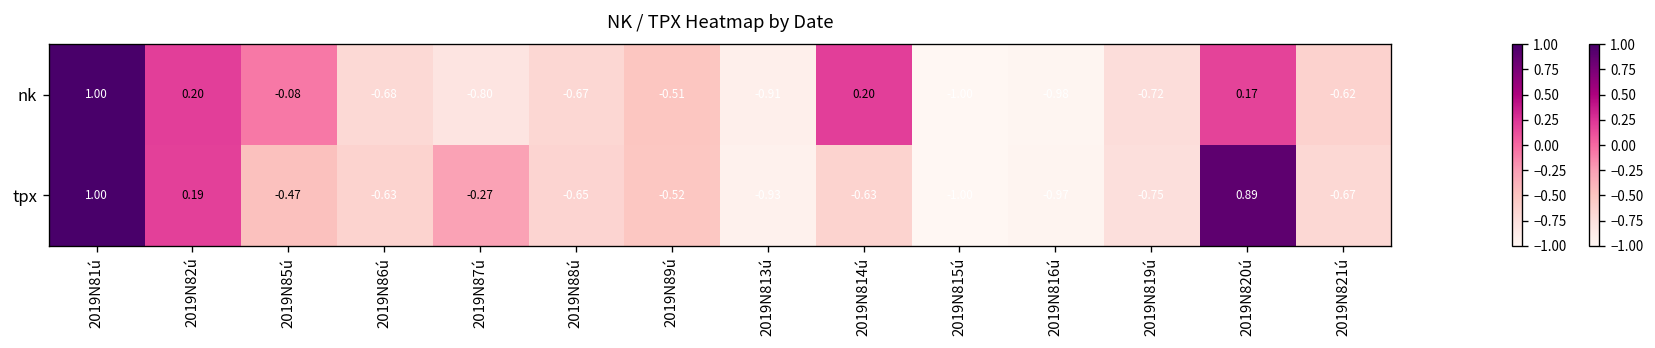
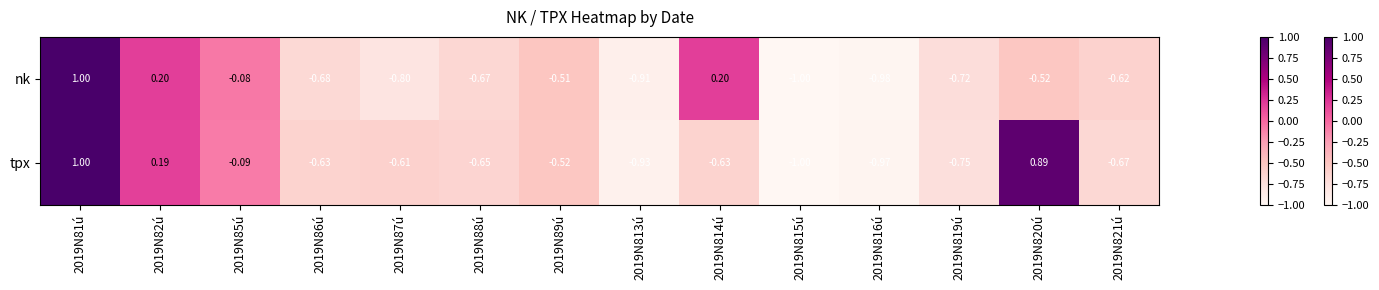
nk, 2019N820ú: 0.17 -> -0.52
tpx, 2019N85ú: -0.47 -> -0.09
tpx, 2019N87ú: -0.27 -> -0.61
